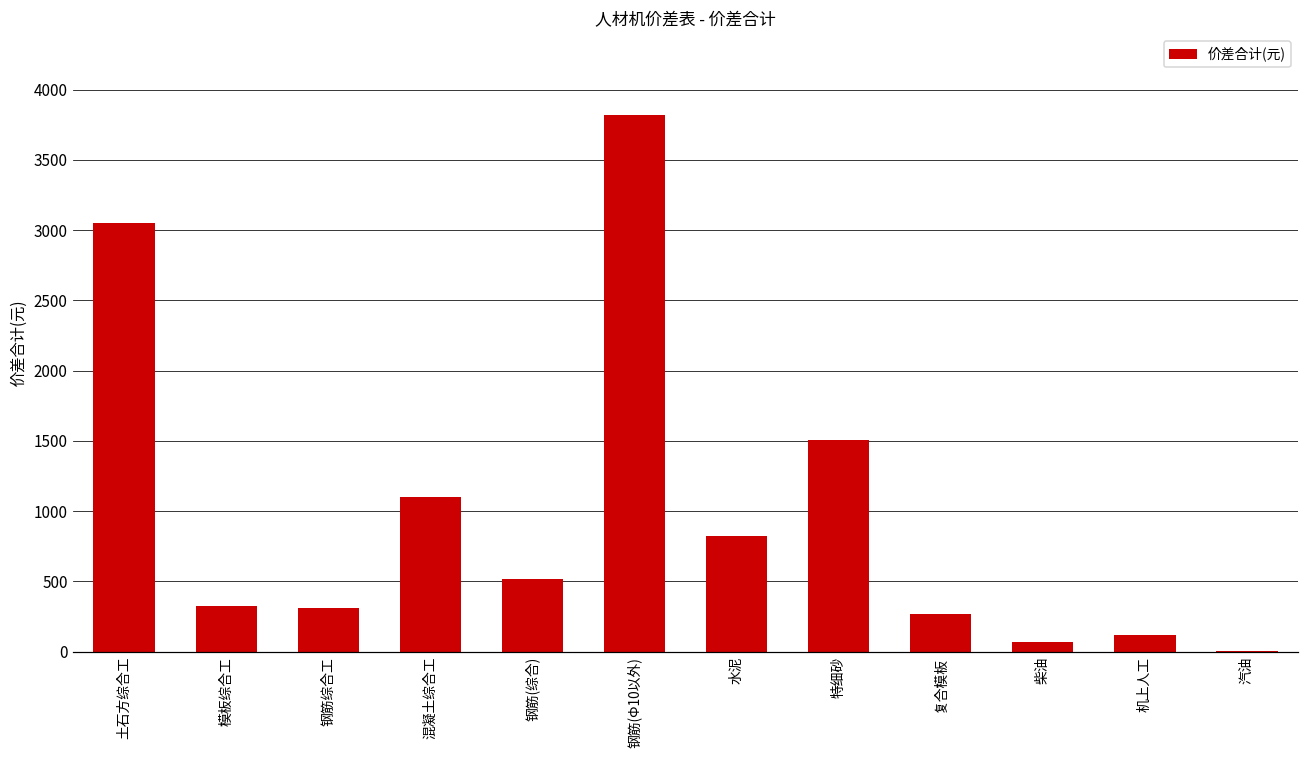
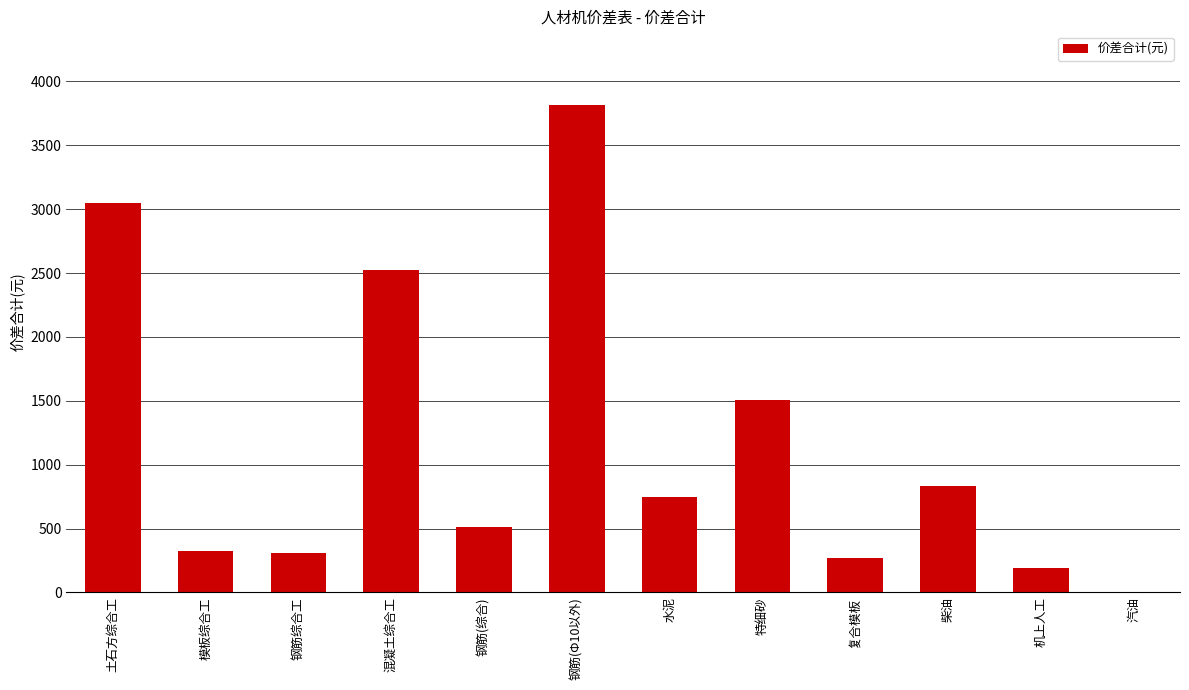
混凝土综合工: 1100 -> 2520
水泥: 820 -> 750
柴油: 70 -> 830
机上人工: 110 -> 190
